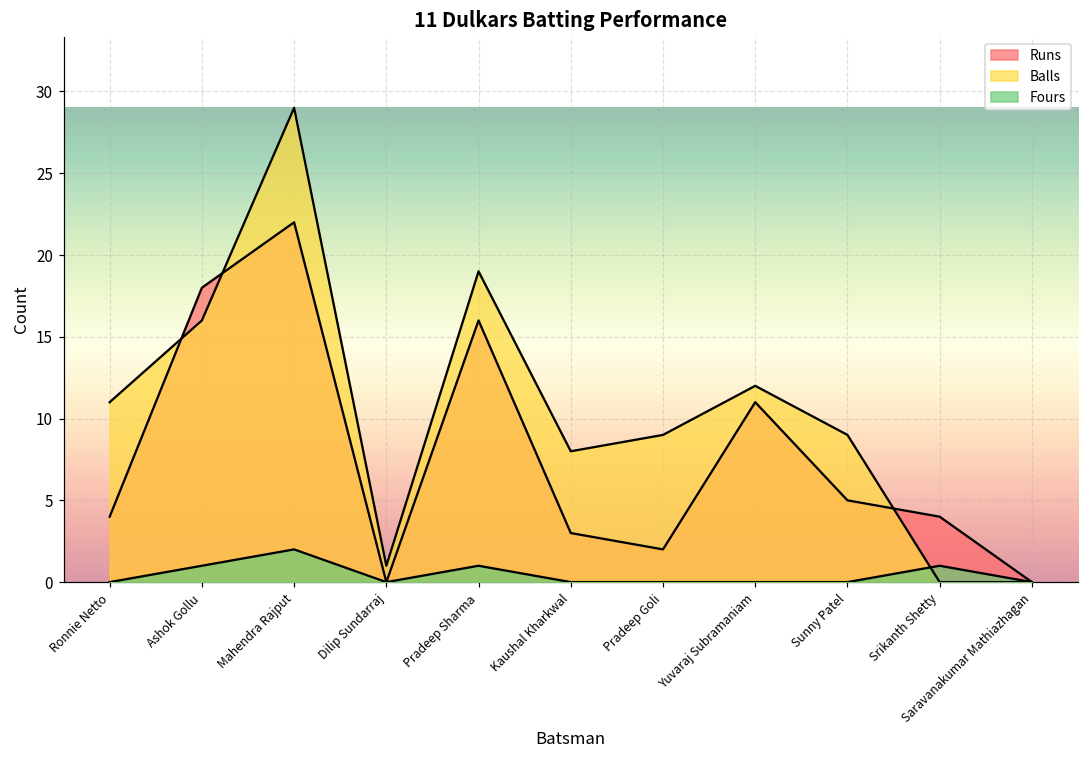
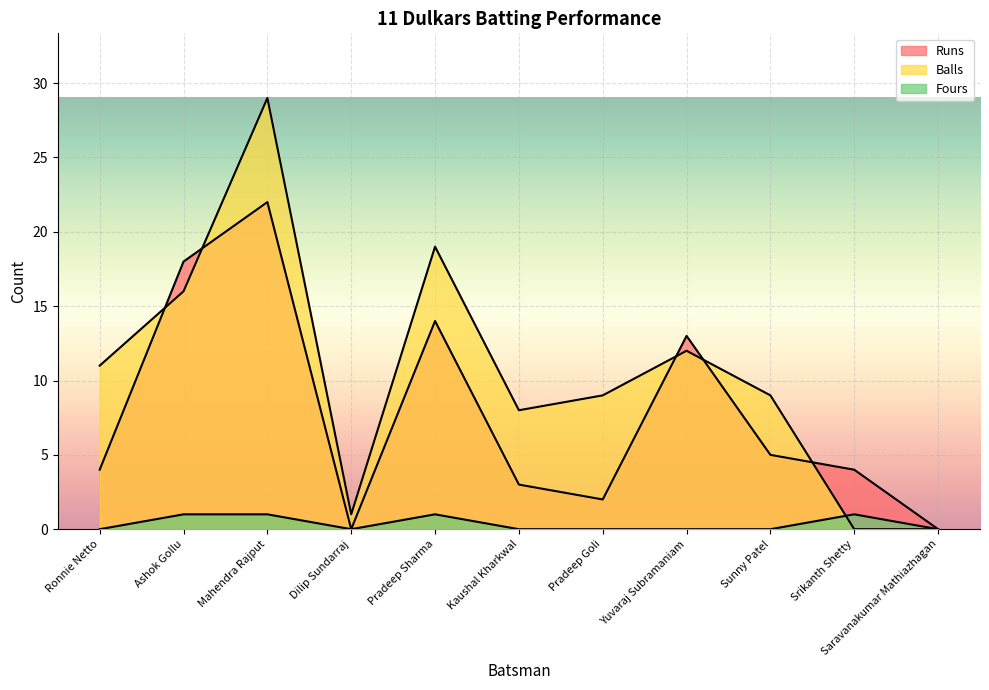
Fours, Mahendra Rajput: 2 -> 1
Runs, Pradeep Sharma: 16 -> 14
Runs, Yuvaraj Subramaniam: 11 -> 13
